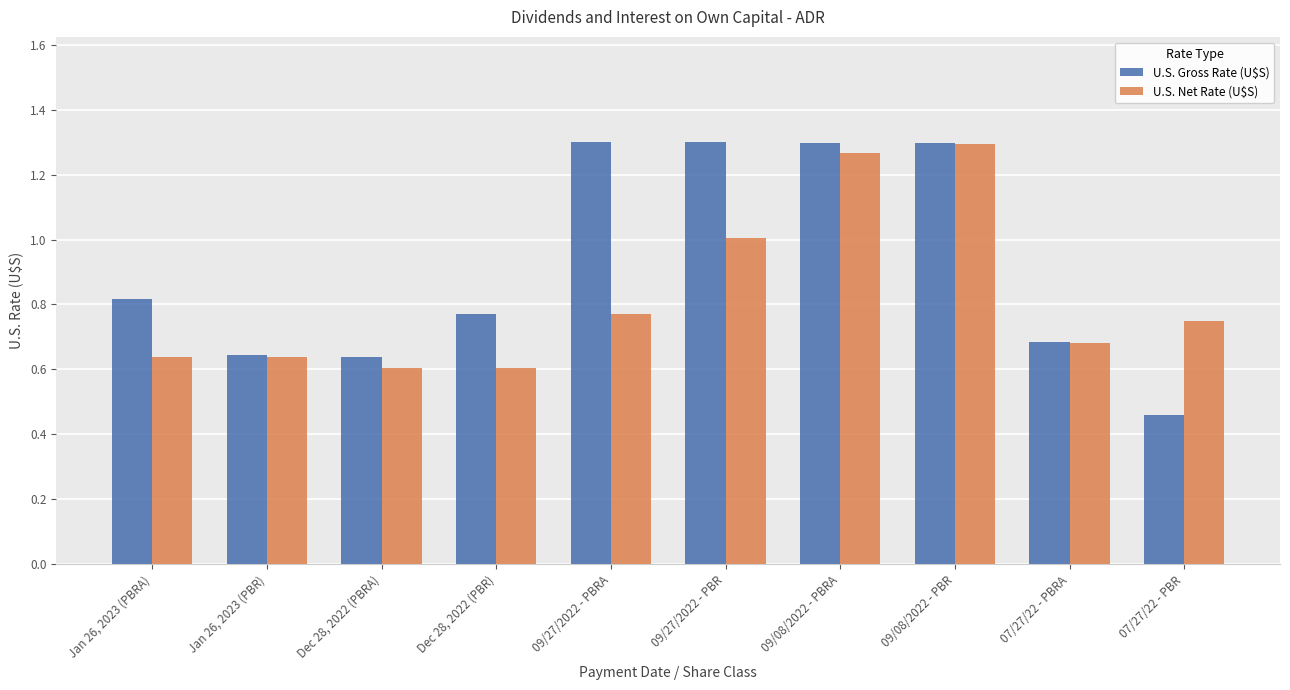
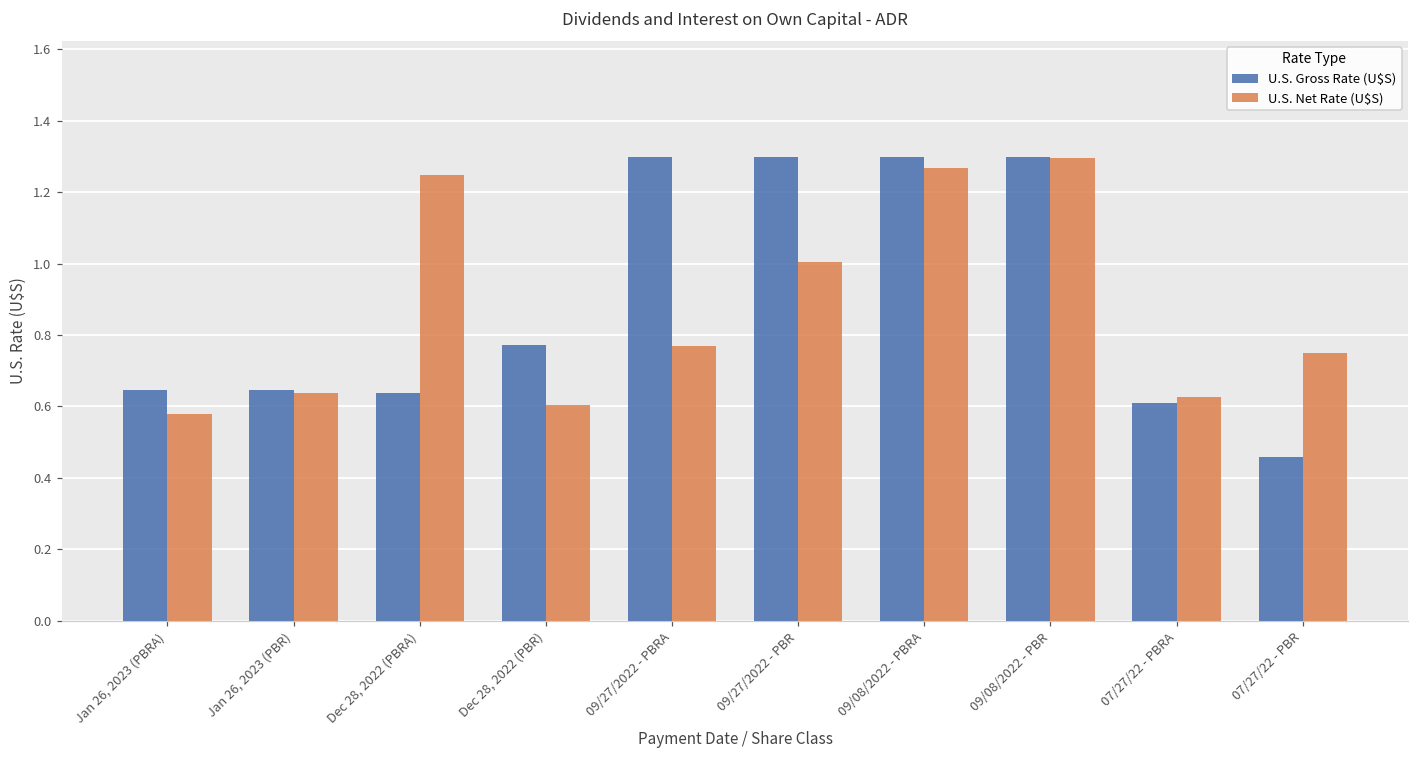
U.S. Gross Rate (U$S), Jan 26, 2023 (PBRA): 0.82 -> 0.65
U.S. Net Rate (U$S), Jan 26, 2023 (PBRA): 0.64 -> 0.58
U.S. Net Rate (U$S), Dec 28, 2022 (PBRA): 0.60 -> 1.25
U.S. Gross Rate (U$S), 07/27/22 - PBRA: 0.68 -> 0.61
U.S. Net Rate (U$S), 07/27/22 - PBRA: 0.68 -> 0.63
